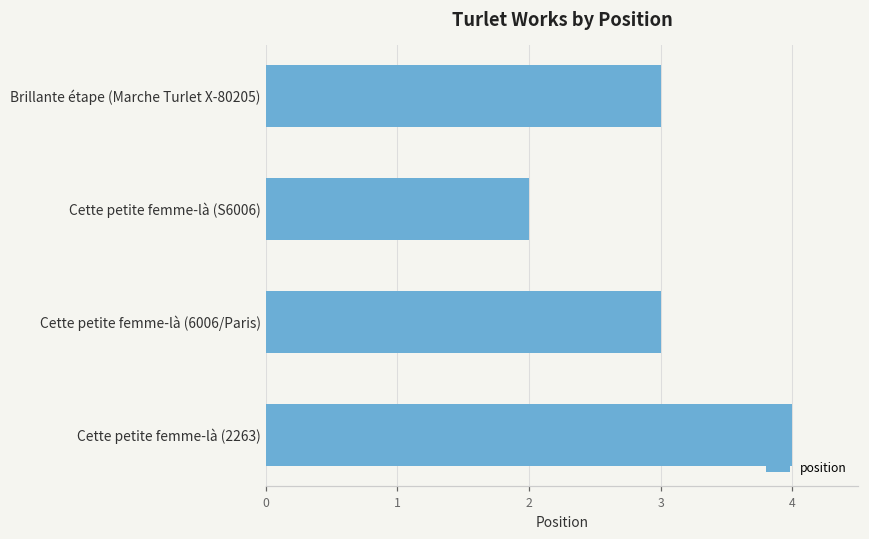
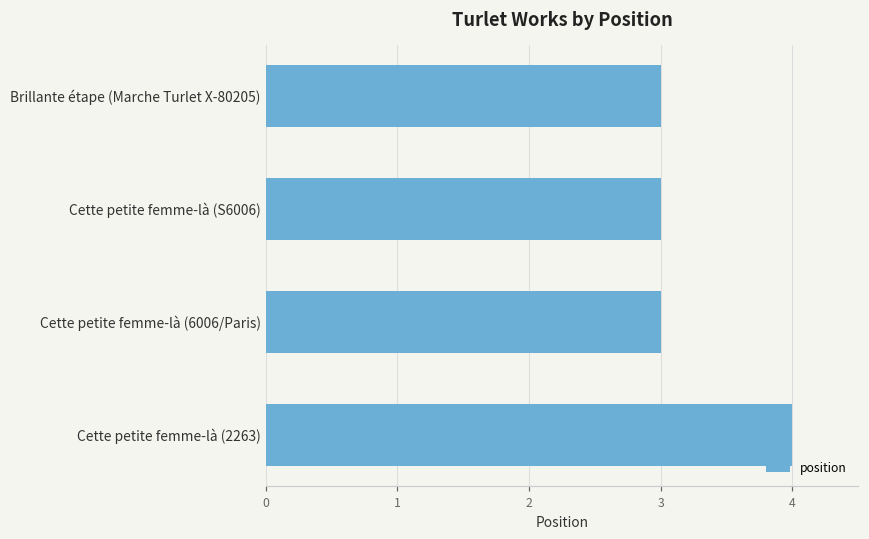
Cette petite femme-là (S6006): 2 -> 3
